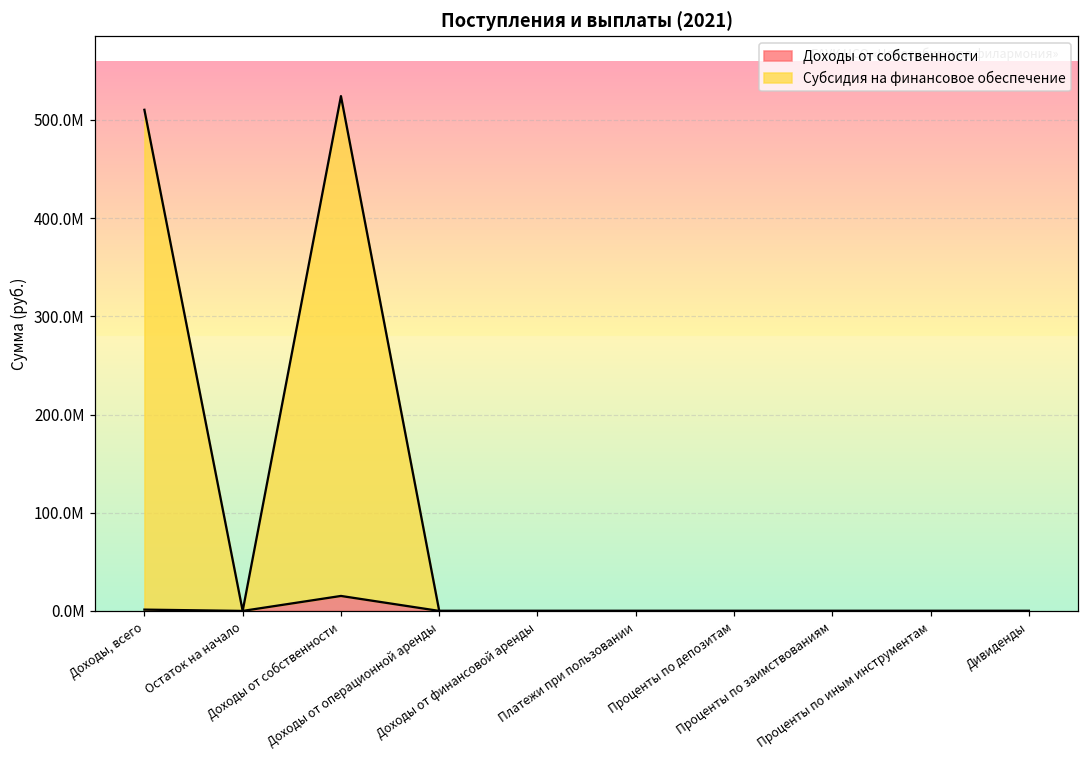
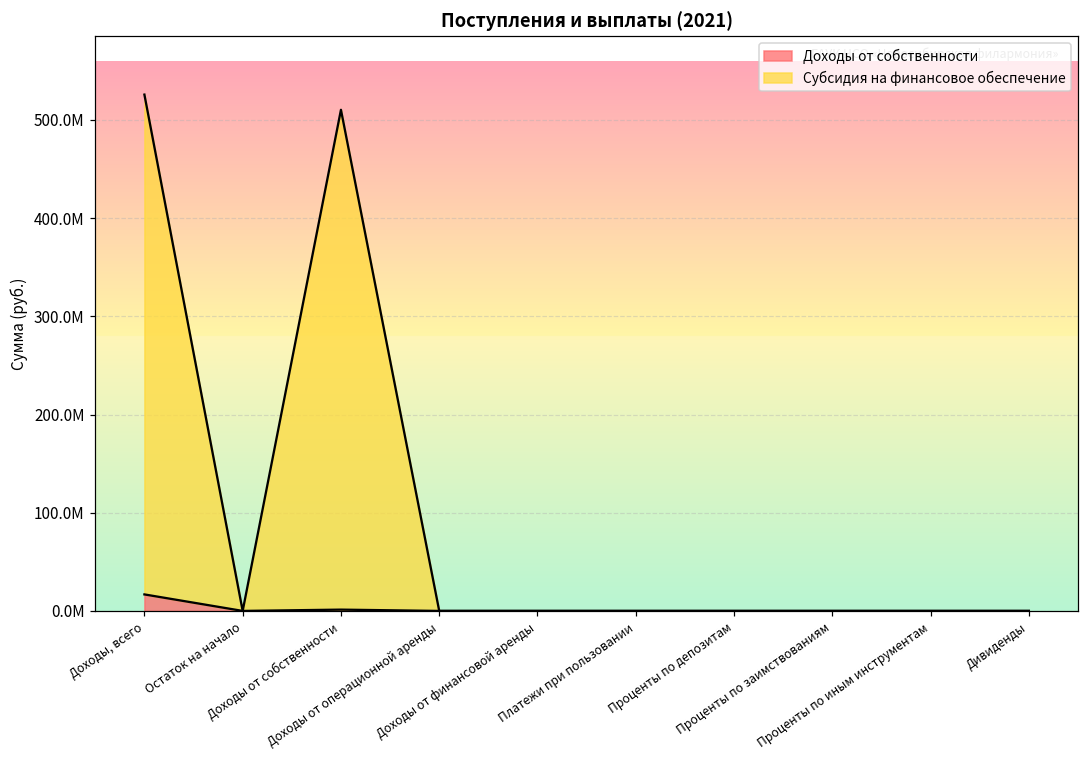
Доходы от собственности, Доходы, всего: 0 -> 20000000
Доходы от собственности, Доходы от собственности: 20000000 -> 0
